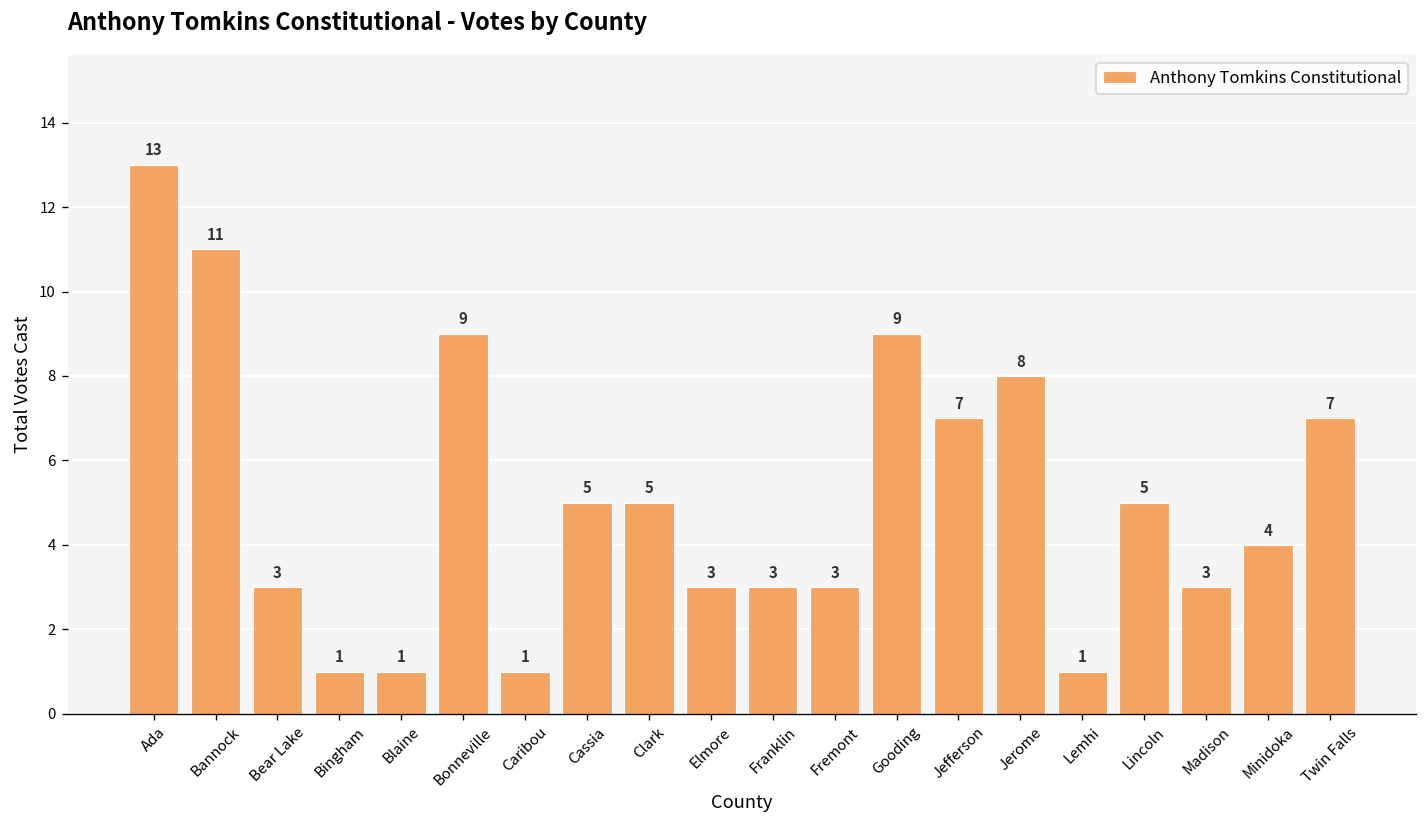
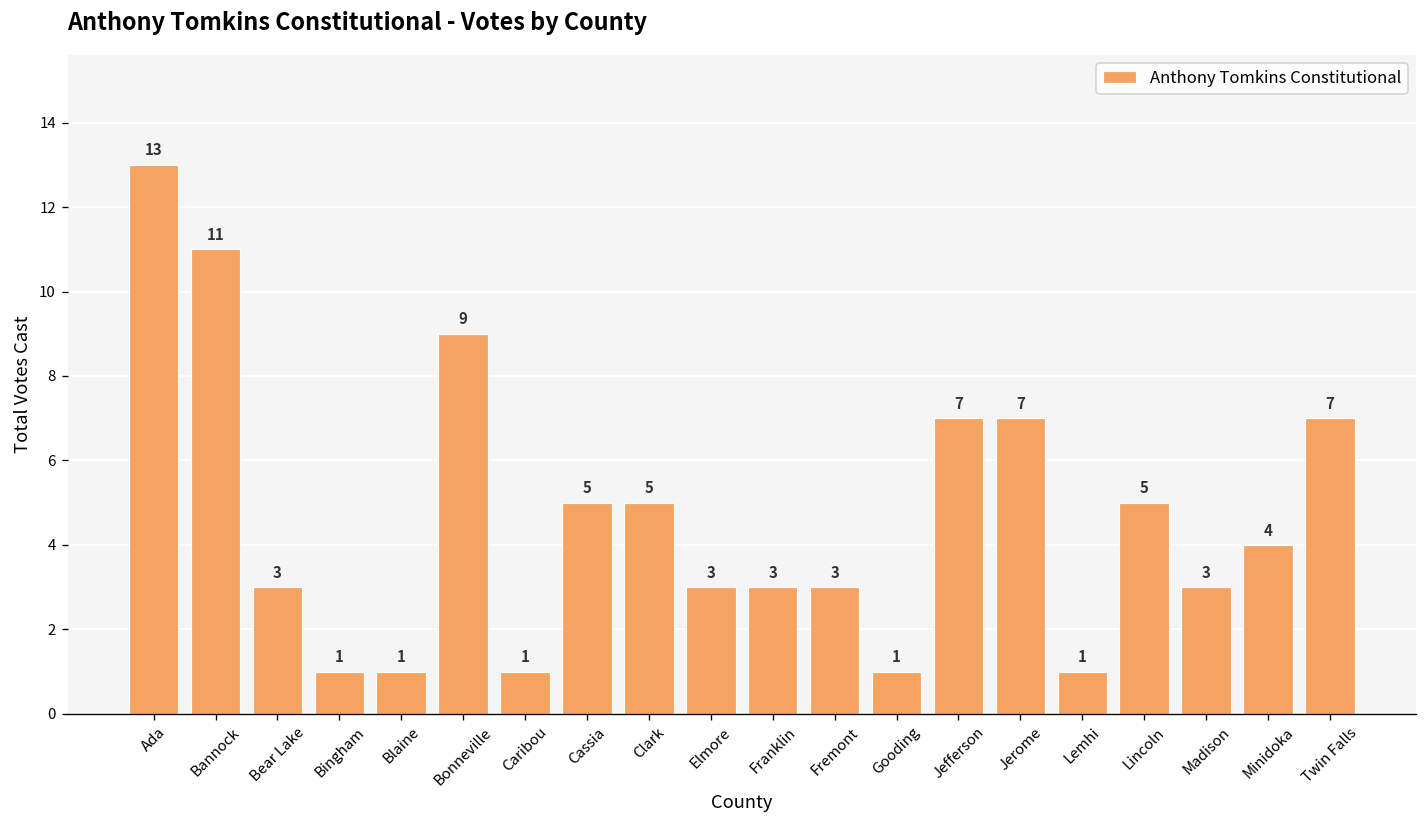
Gooding: 9 -> 1
Jerome: 8 -> 7
